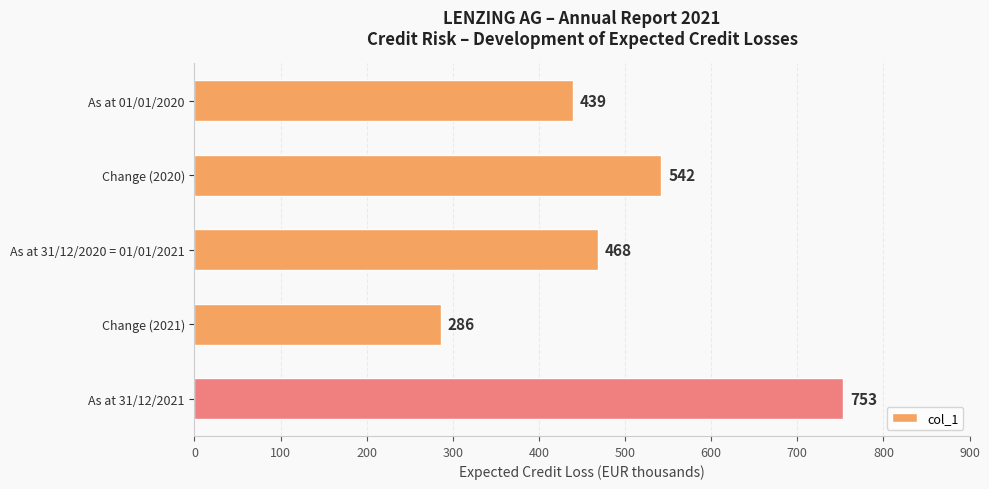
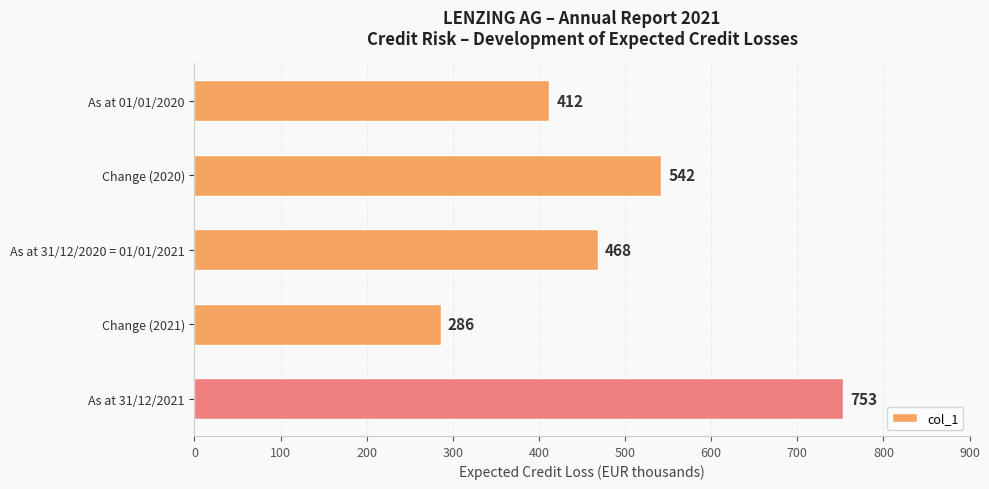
As at 01/01/2020: 439 -> 412
